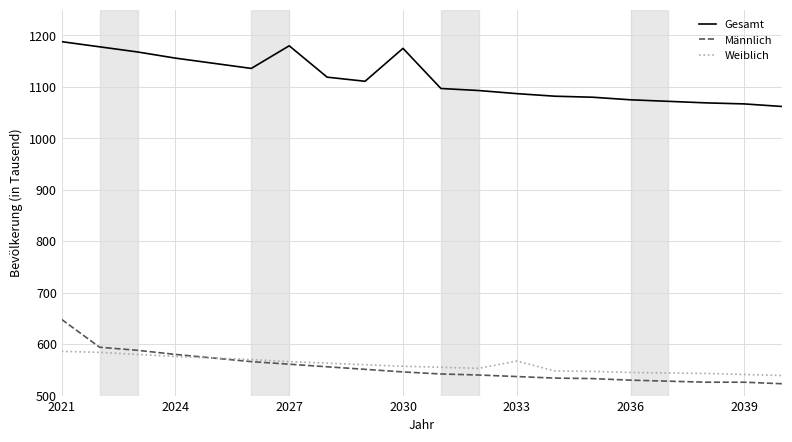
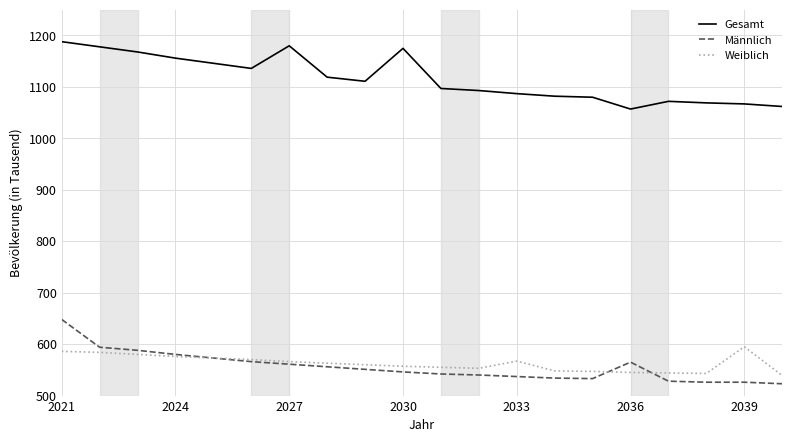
Gesamt, 2036: 1080 -> 1060
Männlich, 2036: 530 -> 570
Weiblich, 2039: 540 -> 600
